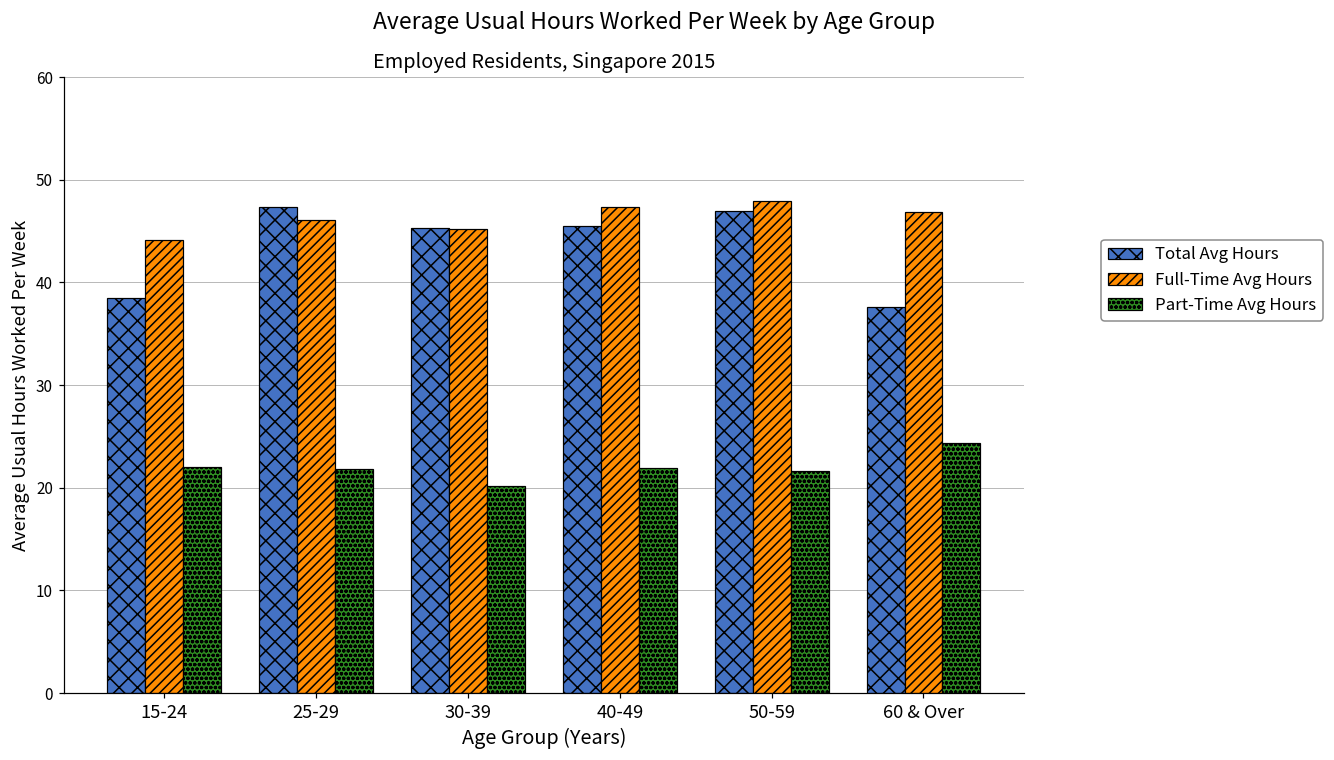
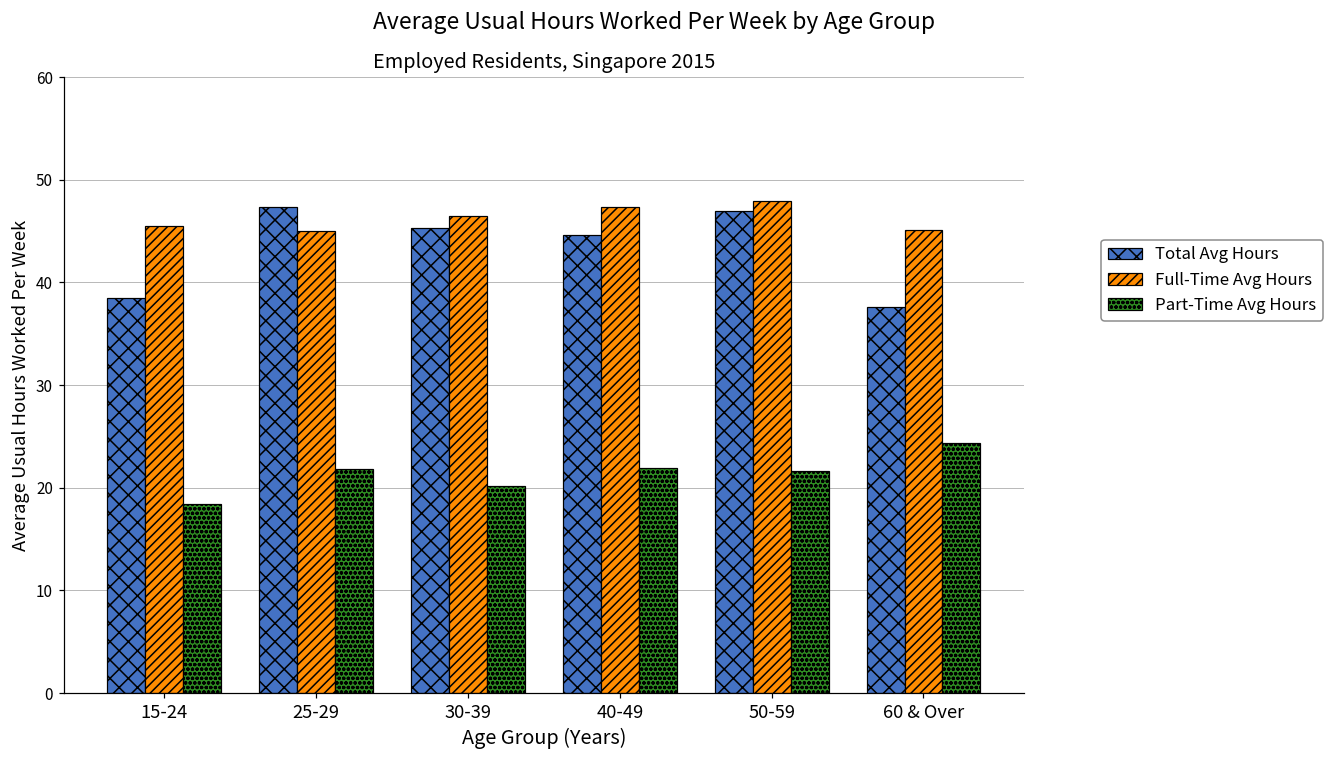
Full-Time Avg Hours, 15-24: 44 -> 46
Part-Time Avg Hours, 15-24: 22 -> 18
Full-Time Avg Hours, 25-29: 46 -> 45
Full-Time Avg Hours, 30-39: 45 -> 47
Total Avg Hours, 40-49: 46 -> 45
Full-Time Avg Hours, 60 & Over: 47 -> 45
